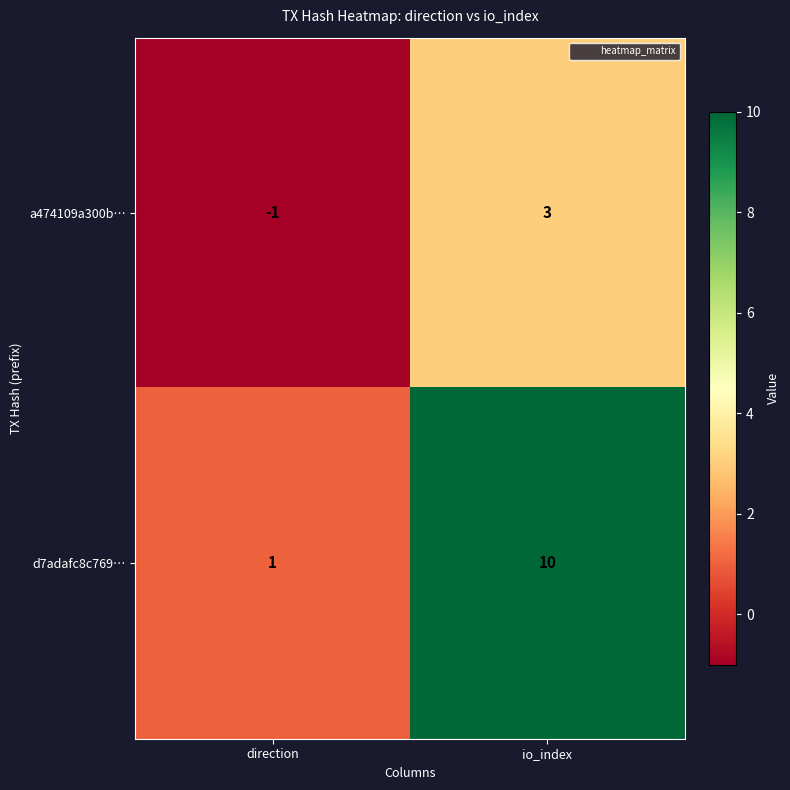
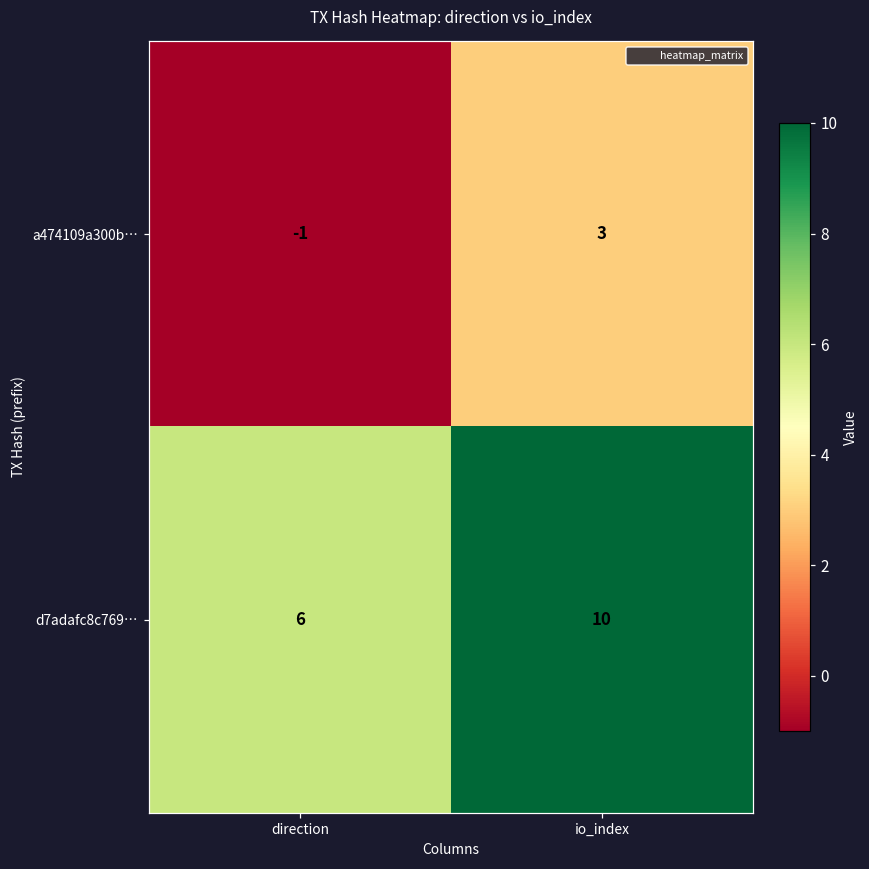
d7adafc8c769…, direction: 1 -> 6
